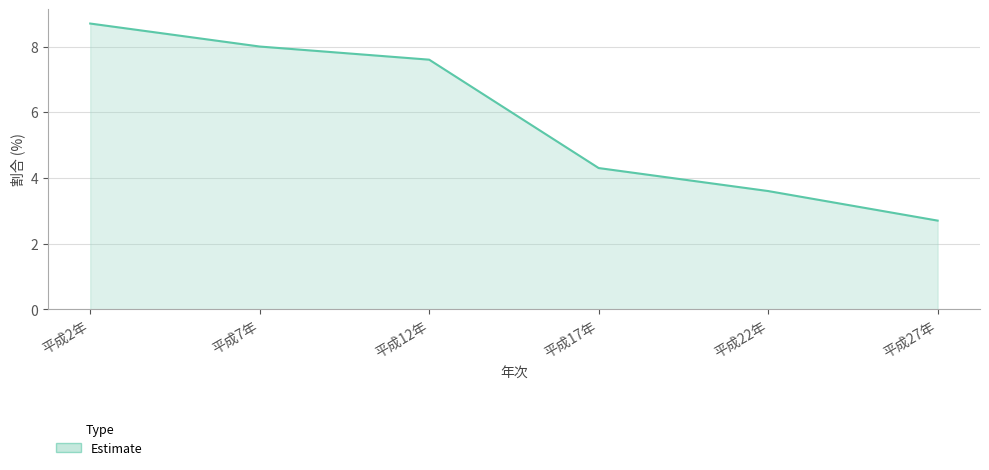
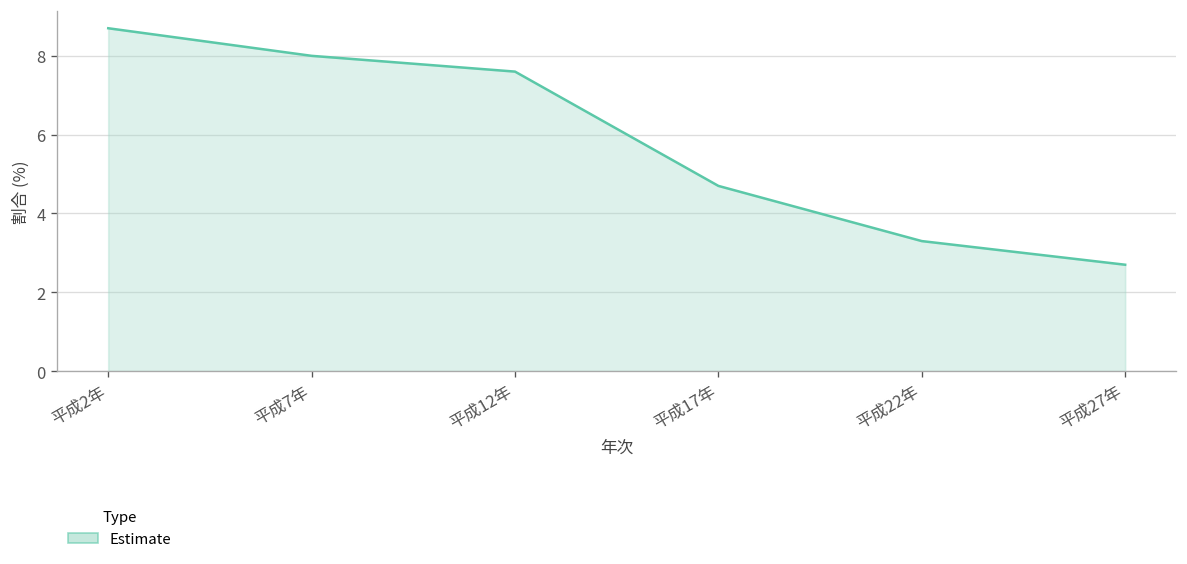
平成17年: 4.3 -> 4.7
平成22年: 3.6 -> 3.3
